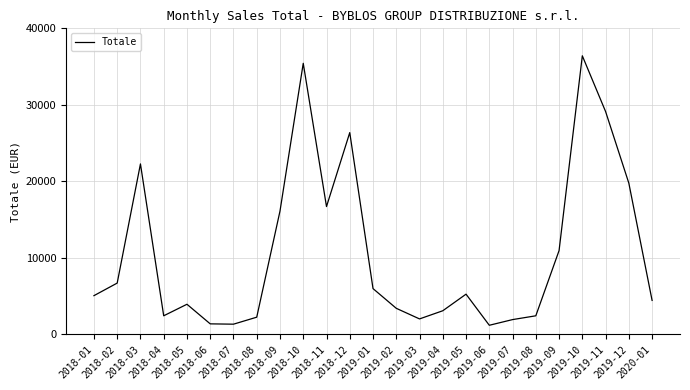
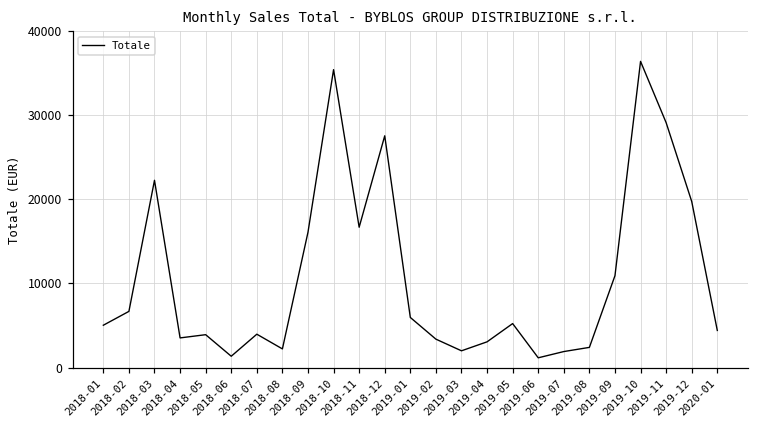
2018-04: 2000 -> 4000
2018-07: 1000 -> 4000
2018-12: 26000 -> 28000
